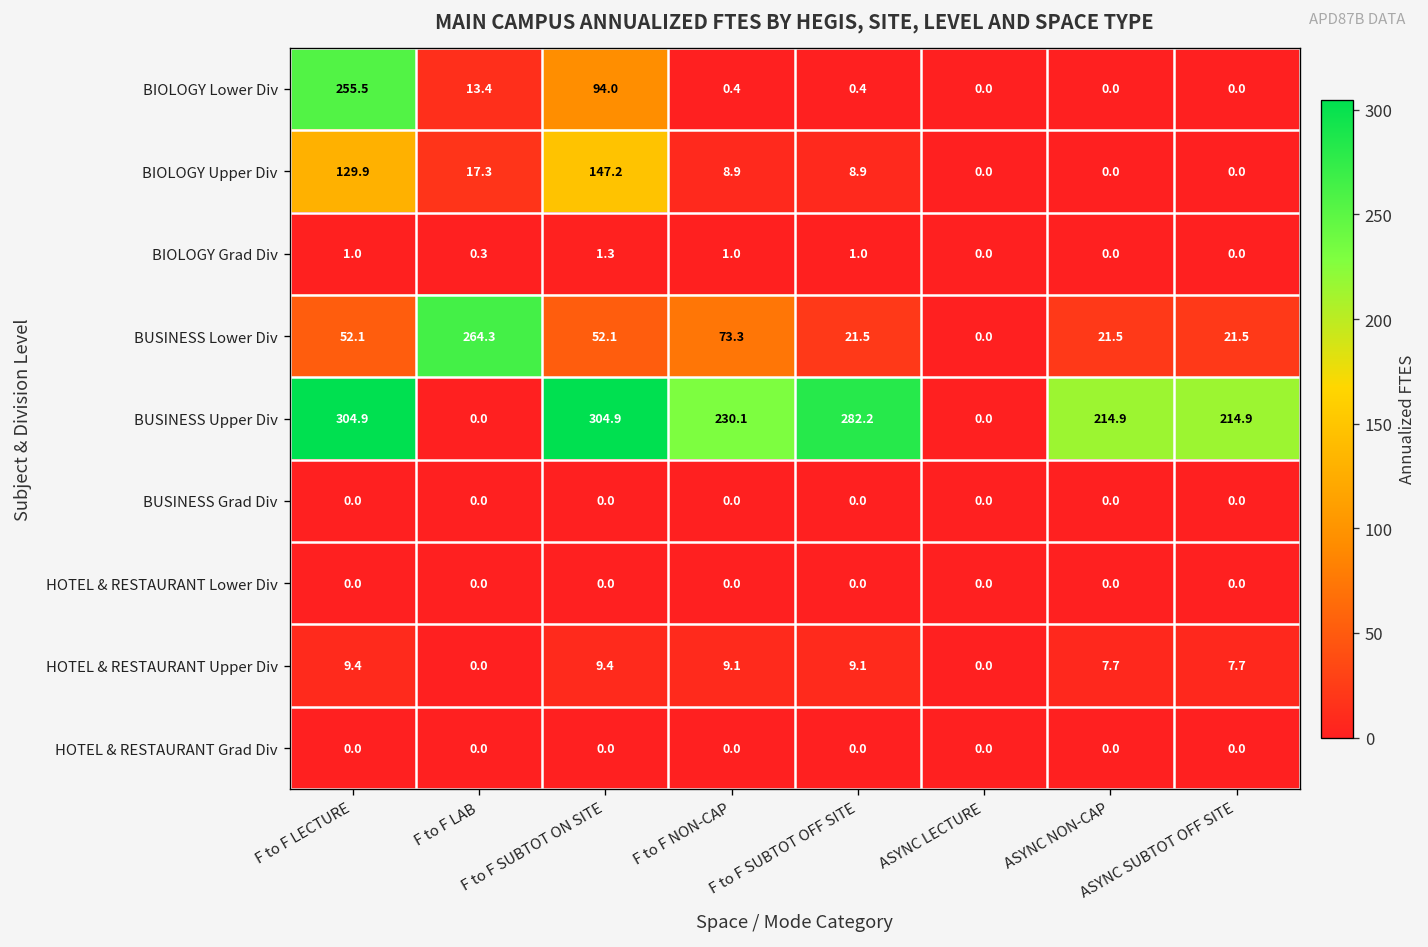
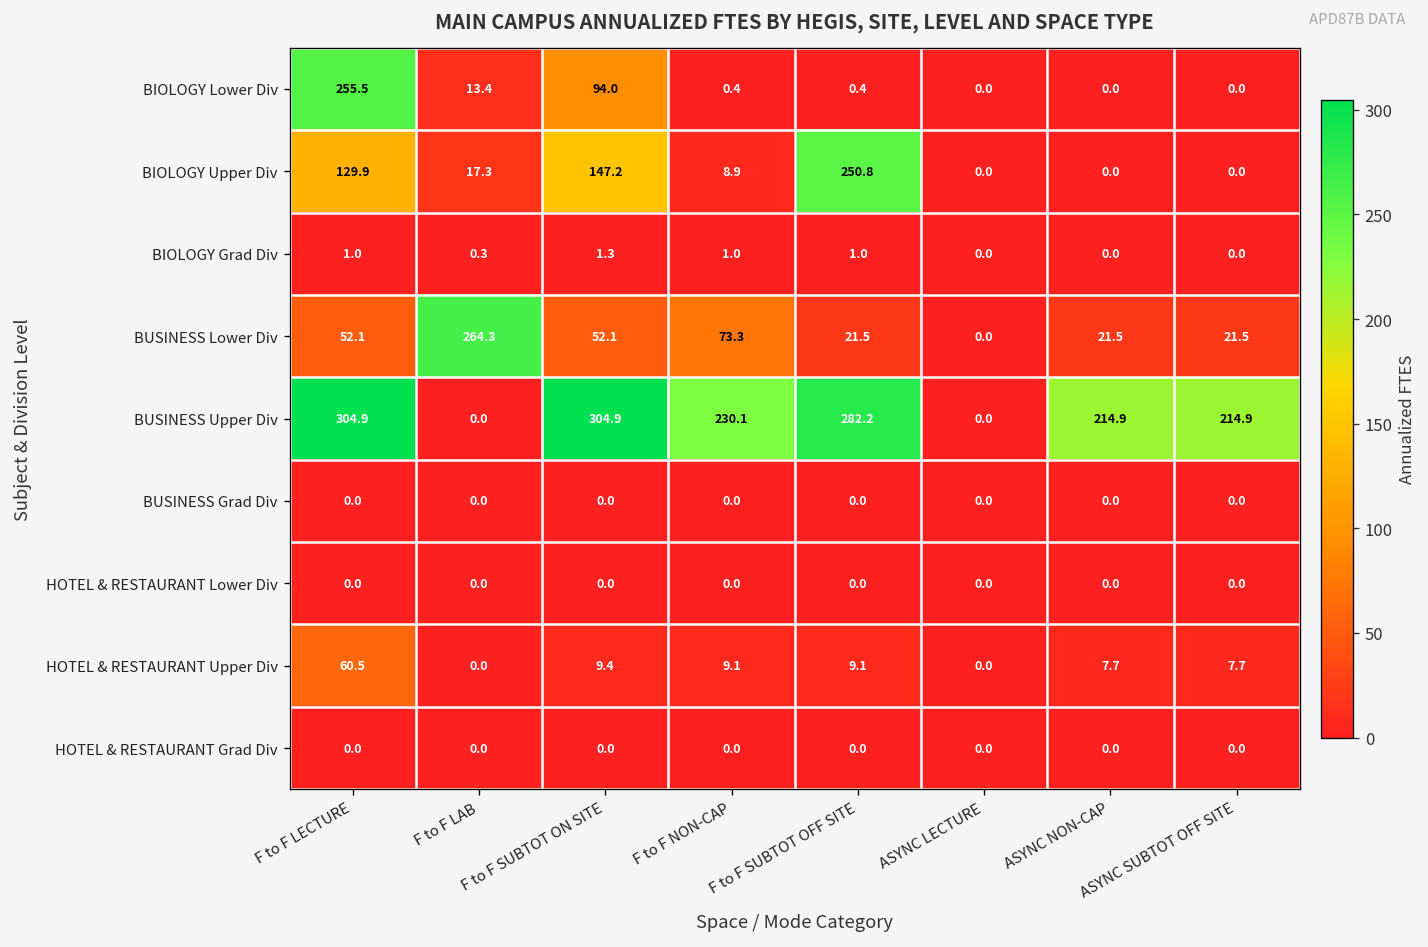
BIOLOGY Upper Div, F to F SUBTOT OFF SITE: 8.9 -> 250.8
HOTEL & RESTAURANT Upper Div, F to F LECTURE: 9.4 -> 60.5
